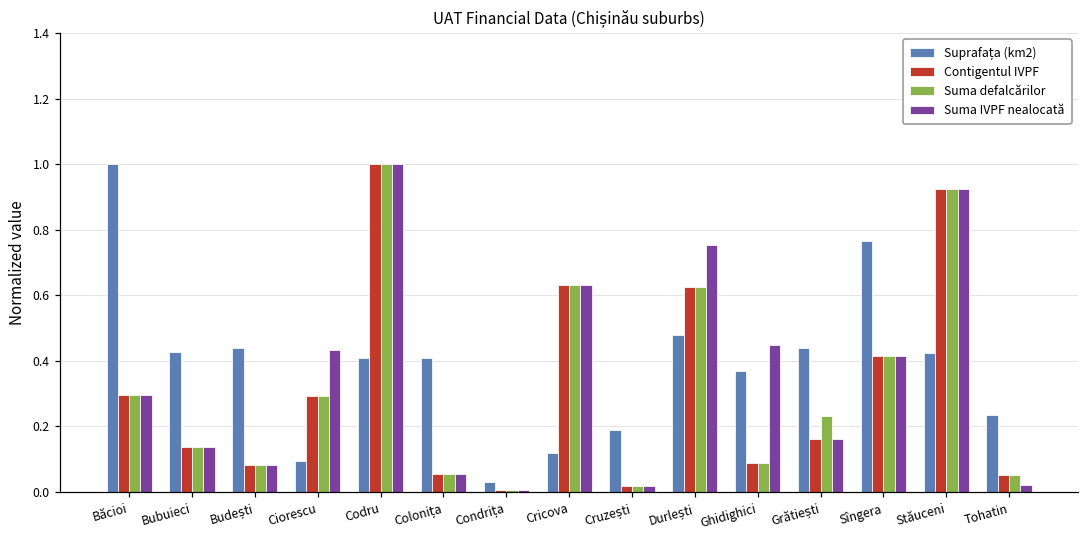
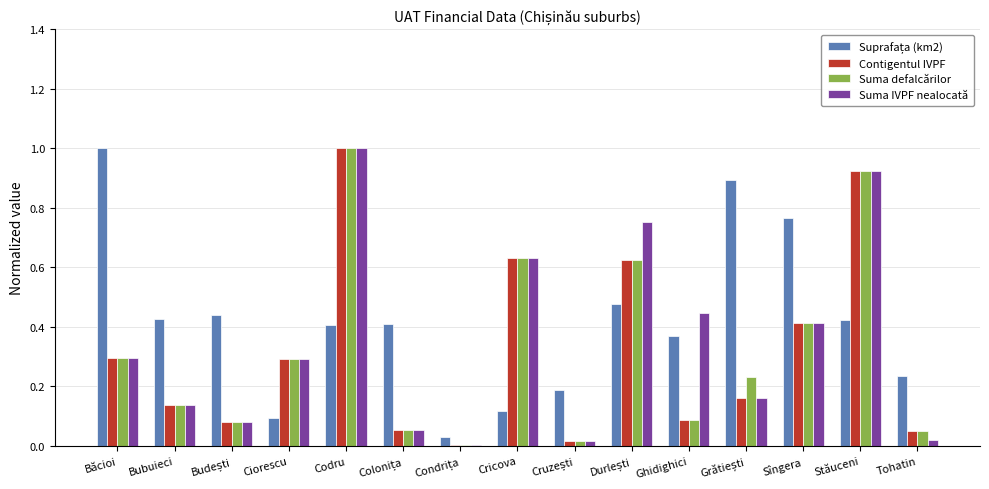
Suma IVPF nealocată, Ciorescu: 0.43 -> 0.29
Suprafața (km2), Grătiești: 0.44 -> 0.89
